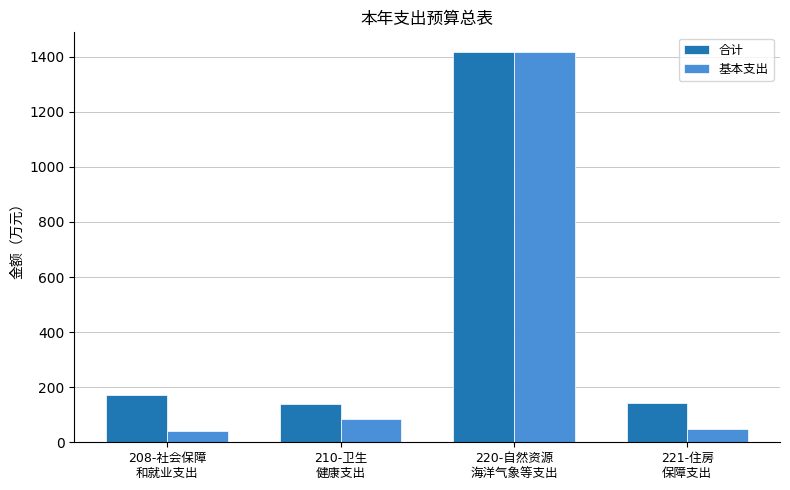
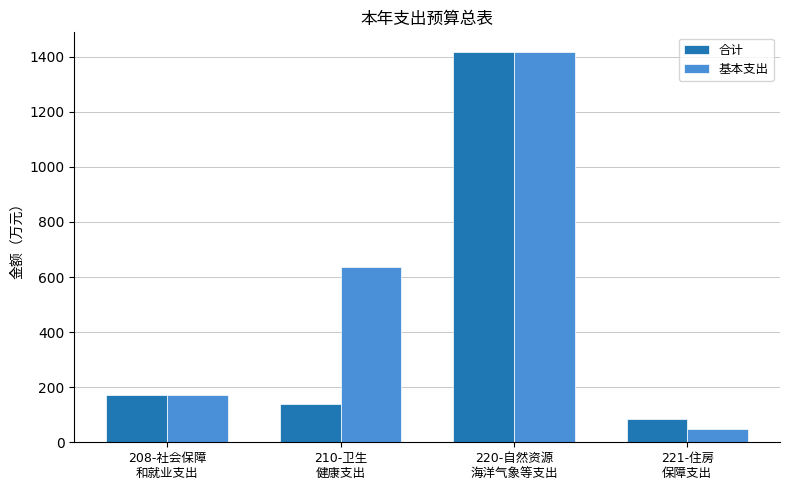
基本支出, 208-社会保障 和就业支出: 40 -> 170
基本支出, 210-卫生 健康支出: 90 -> 640
合计, 221-住房 保障支出: 140 -> 80
